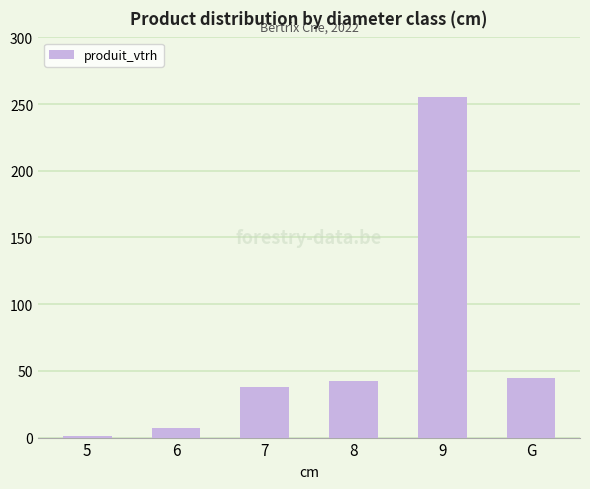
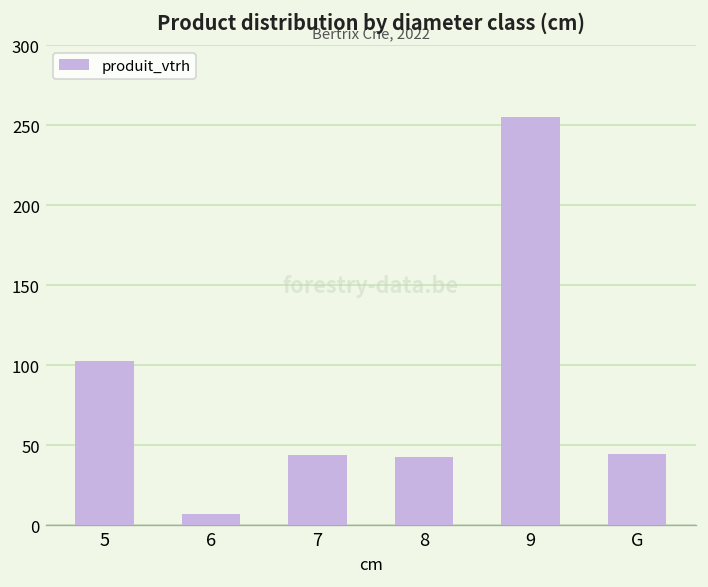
5: 1 -> 103
7: 38 -> 44
